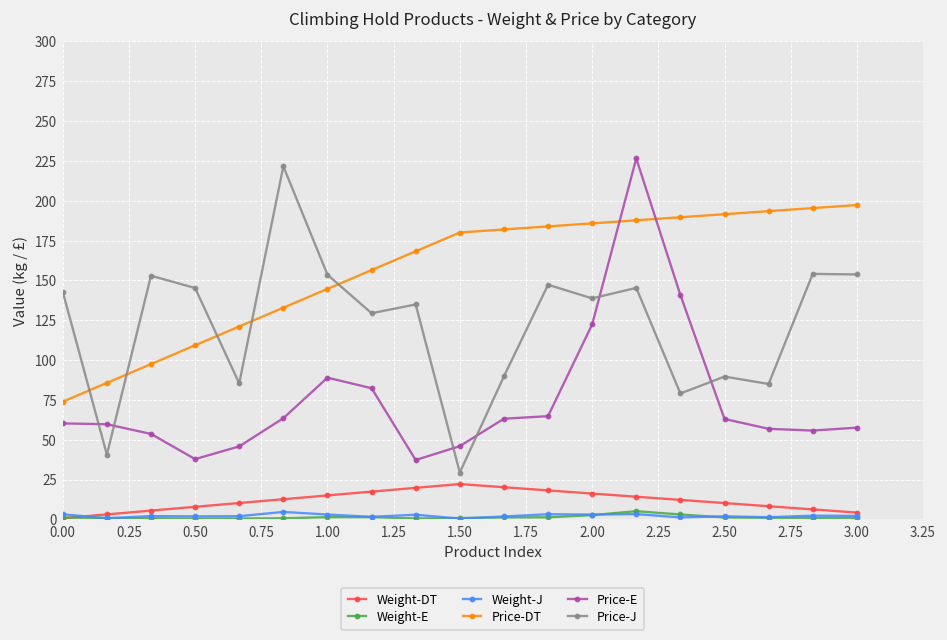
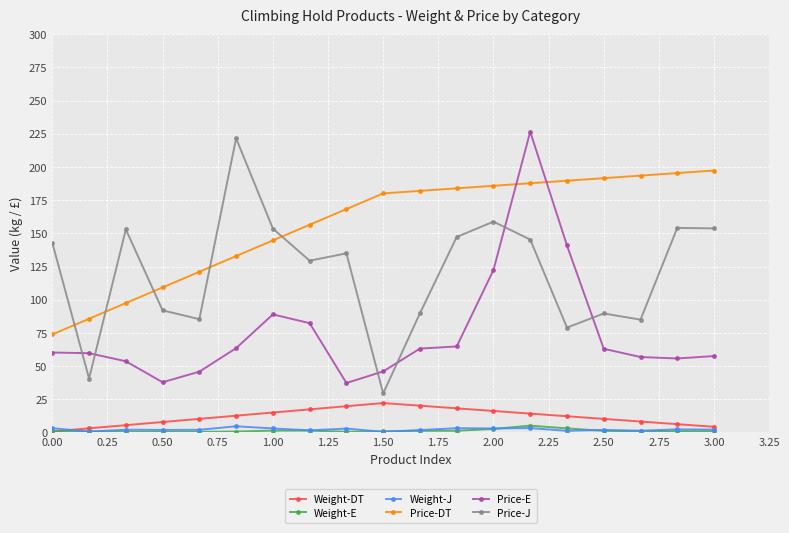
Price-J, 0.50: 145 -> 92
Price-J, 2.00: 139 -> 159
